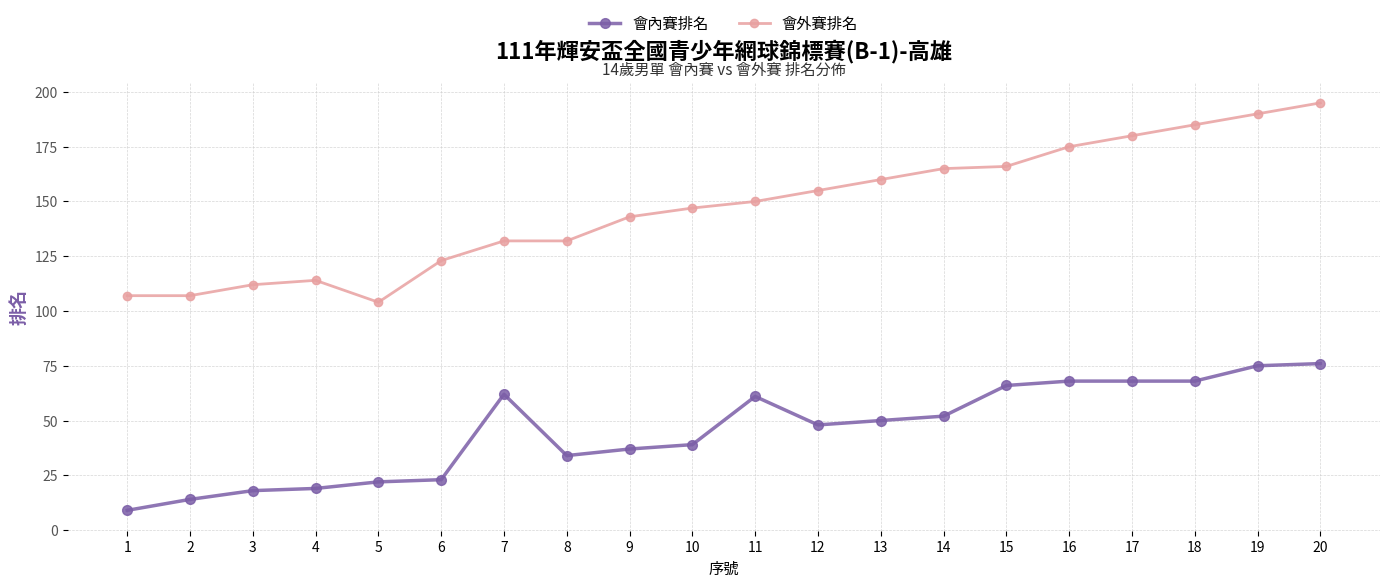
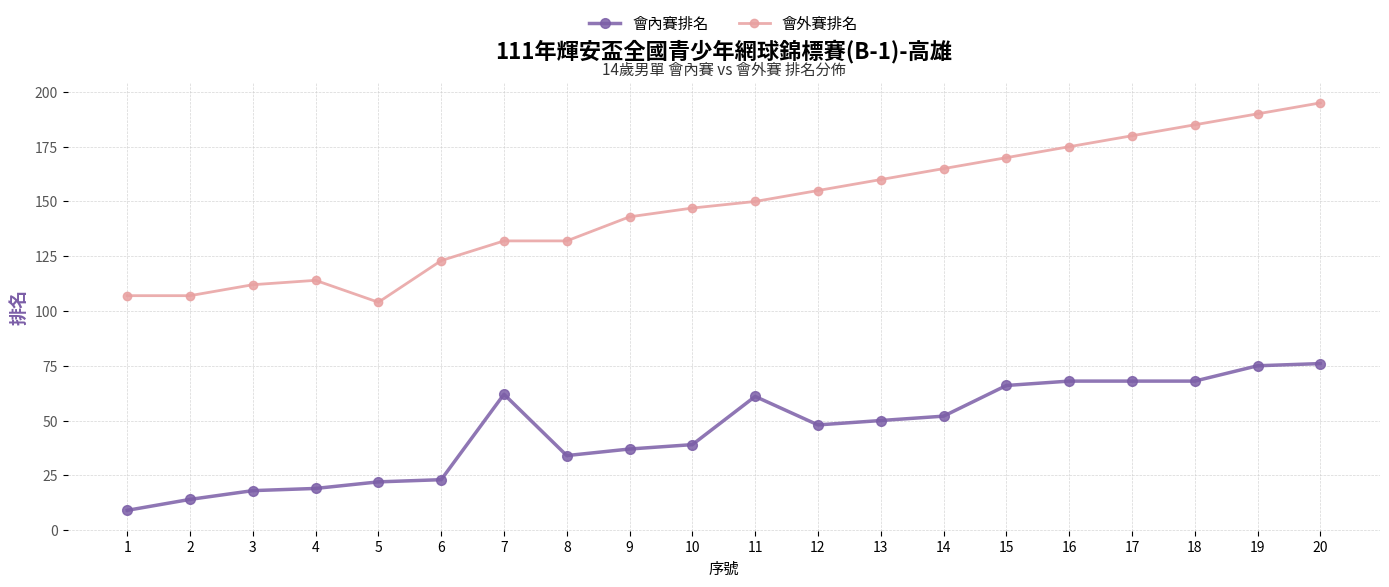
會外賽排名, 15: 166 -> 170
